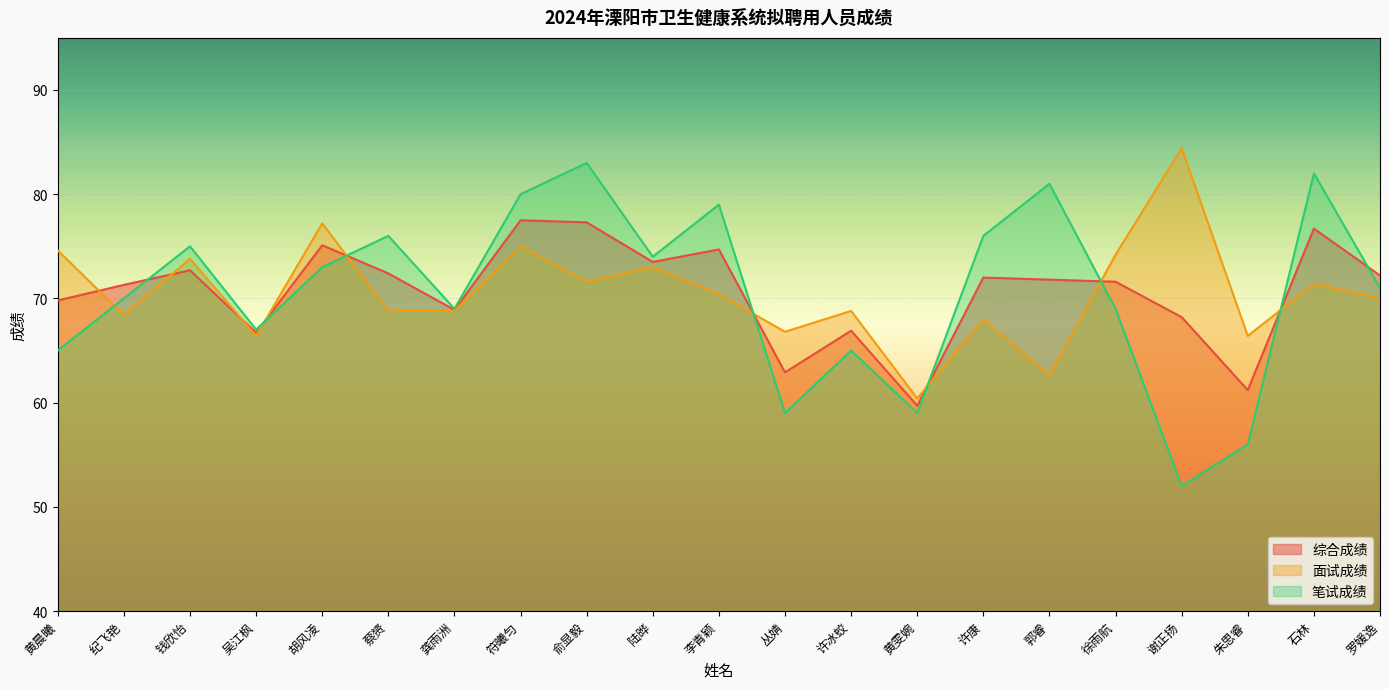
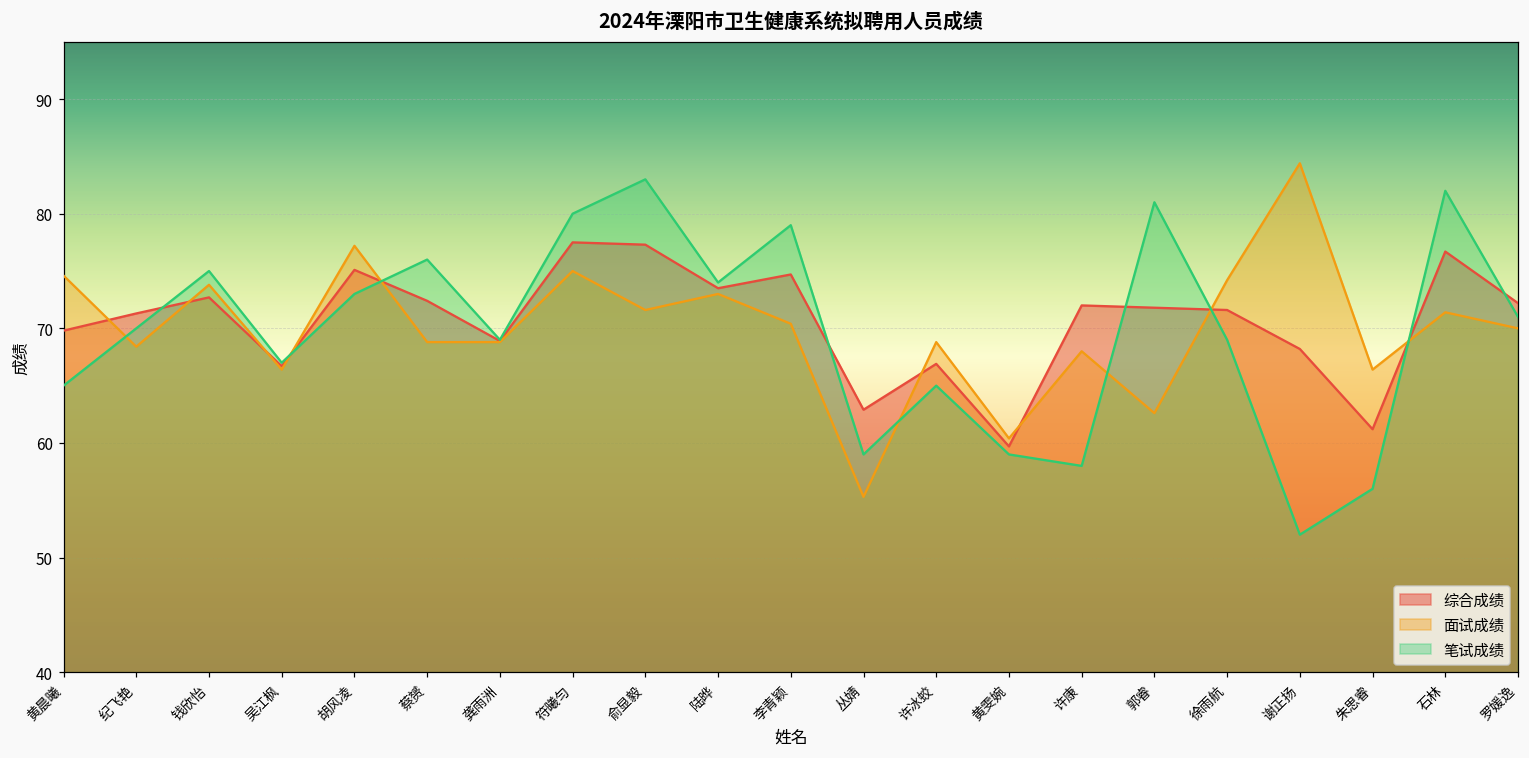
面试成绩, 丛婧: 66.8 -> 55.3
笔试成绩, 许康: 76 -> 58
